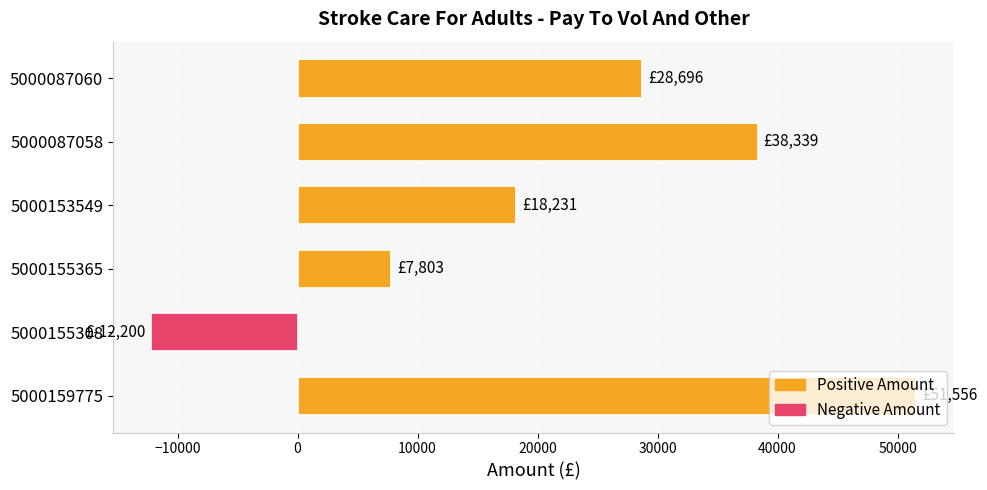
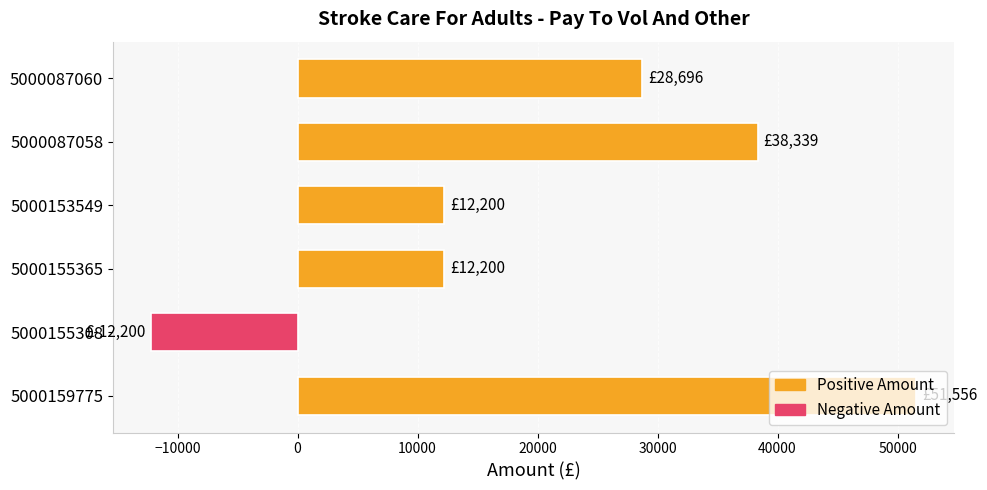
5000153549: £18,231 -> £12,200
5000155365: £7,803 -> £12,200
